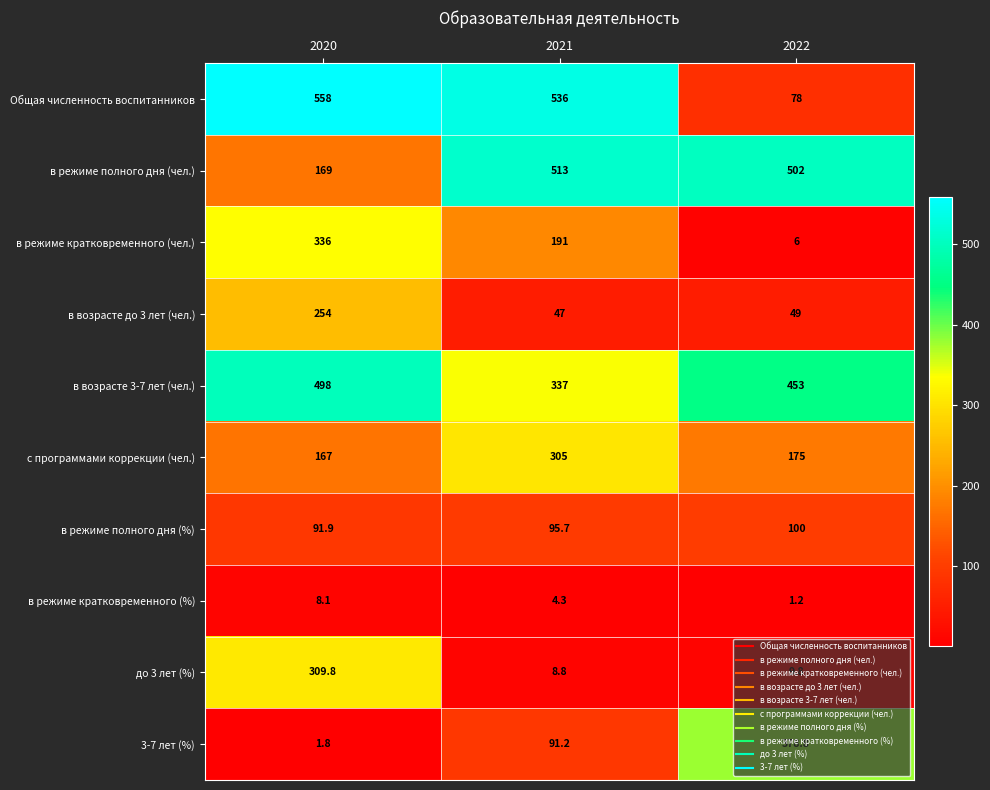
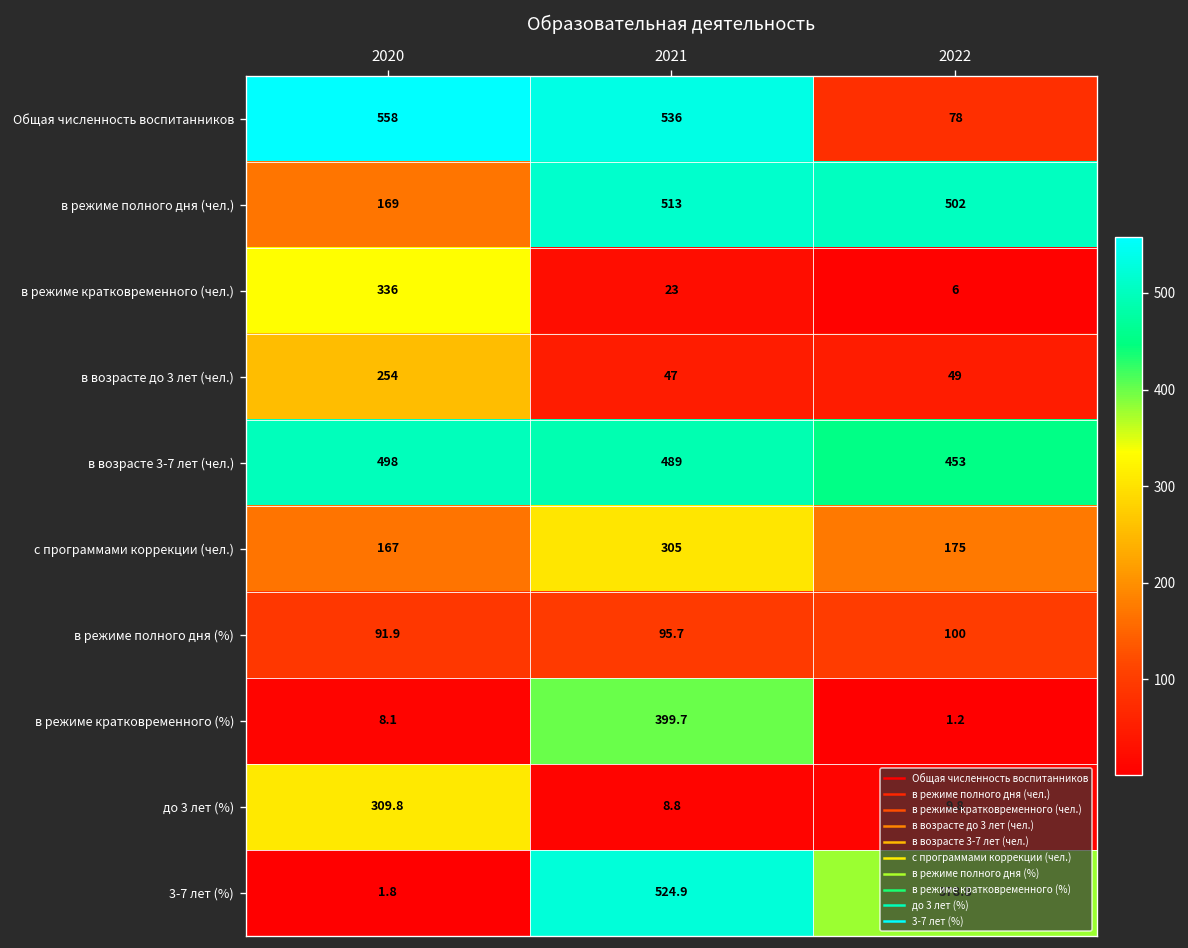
в режиме кратковременного (чел.), 2021: 191 -> 23
в возрасте 3-7 лет (чел.), 2021: 337 -> 489
в режиме кратковременного (%), 2021: 4.3 -> 399.7
3-7 лет (%), 2021: 91.2 -> 524.9
